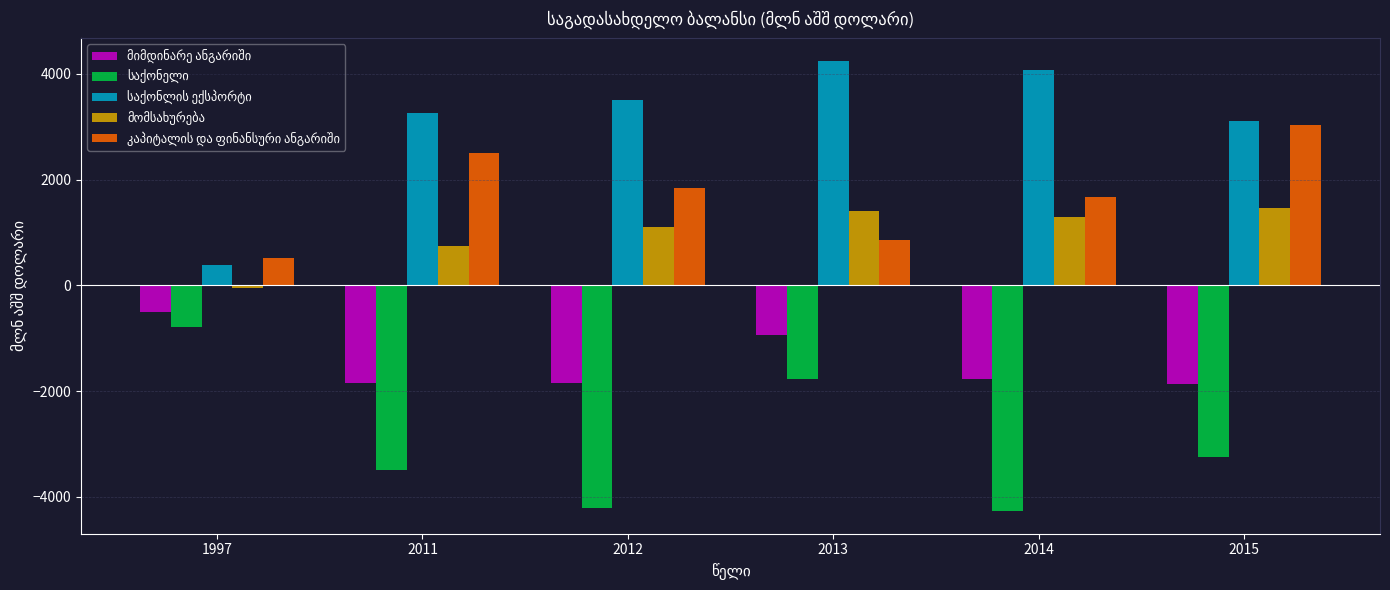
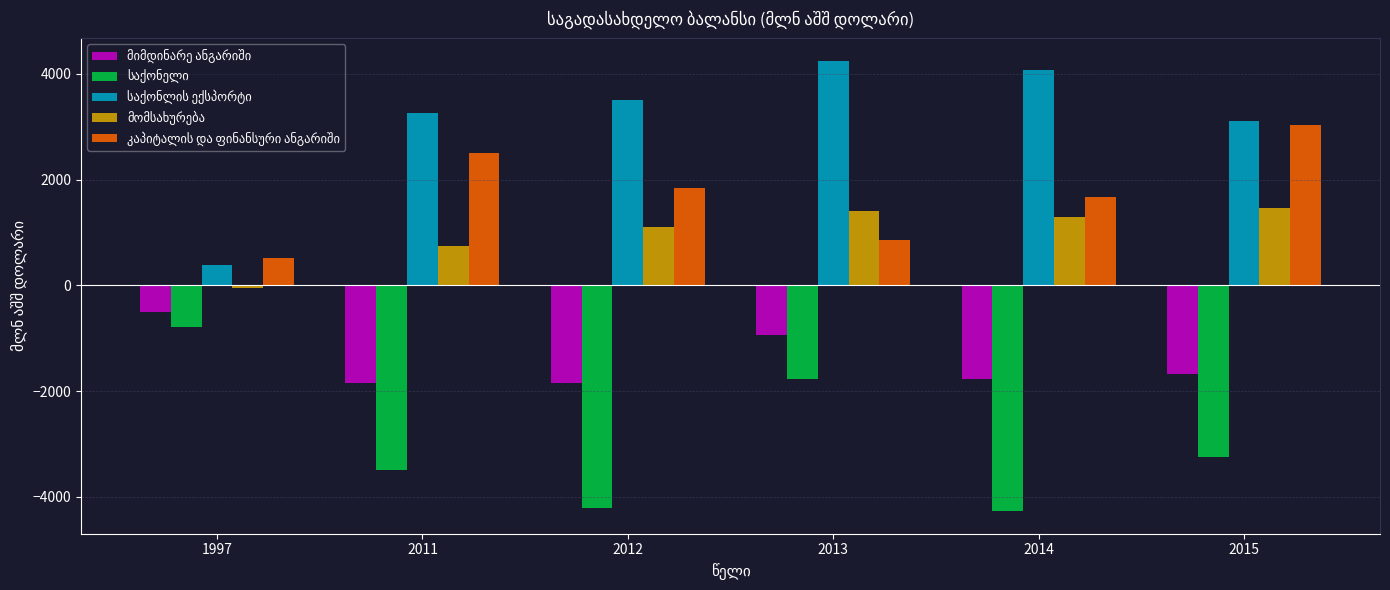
მიმდინარე ანგარიში, 2015: -1900 -> -1700
